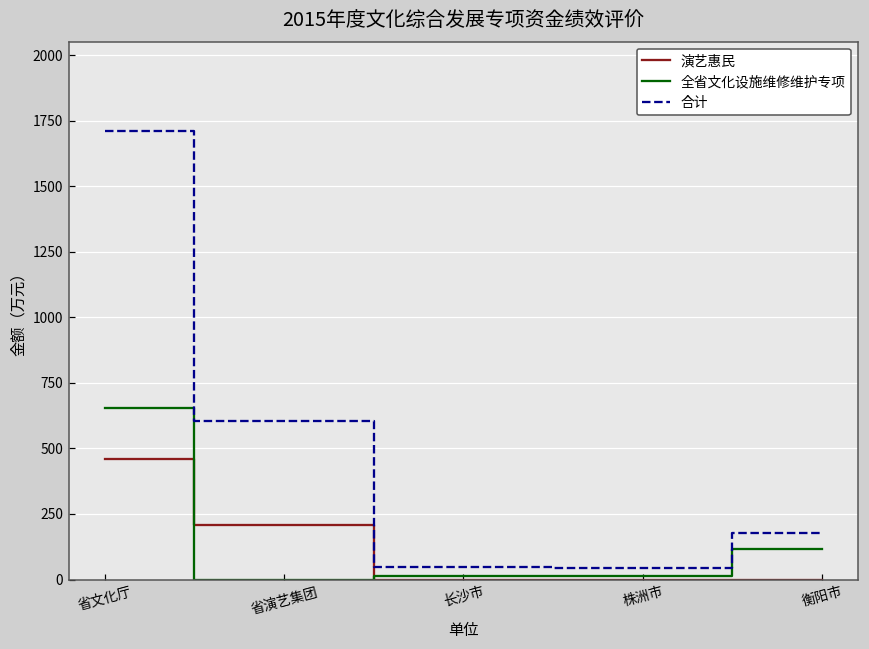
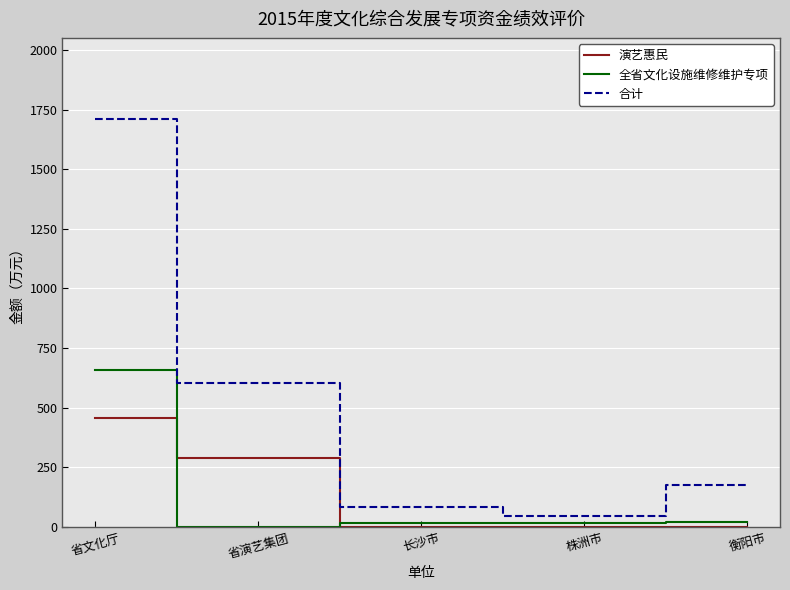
演艺惠民, 省演艺集团: 210 -> 290
合计, 长沙市: 50 -> 90
全省文化设施维修维护专项, 衡阳市: 120 -> 20
